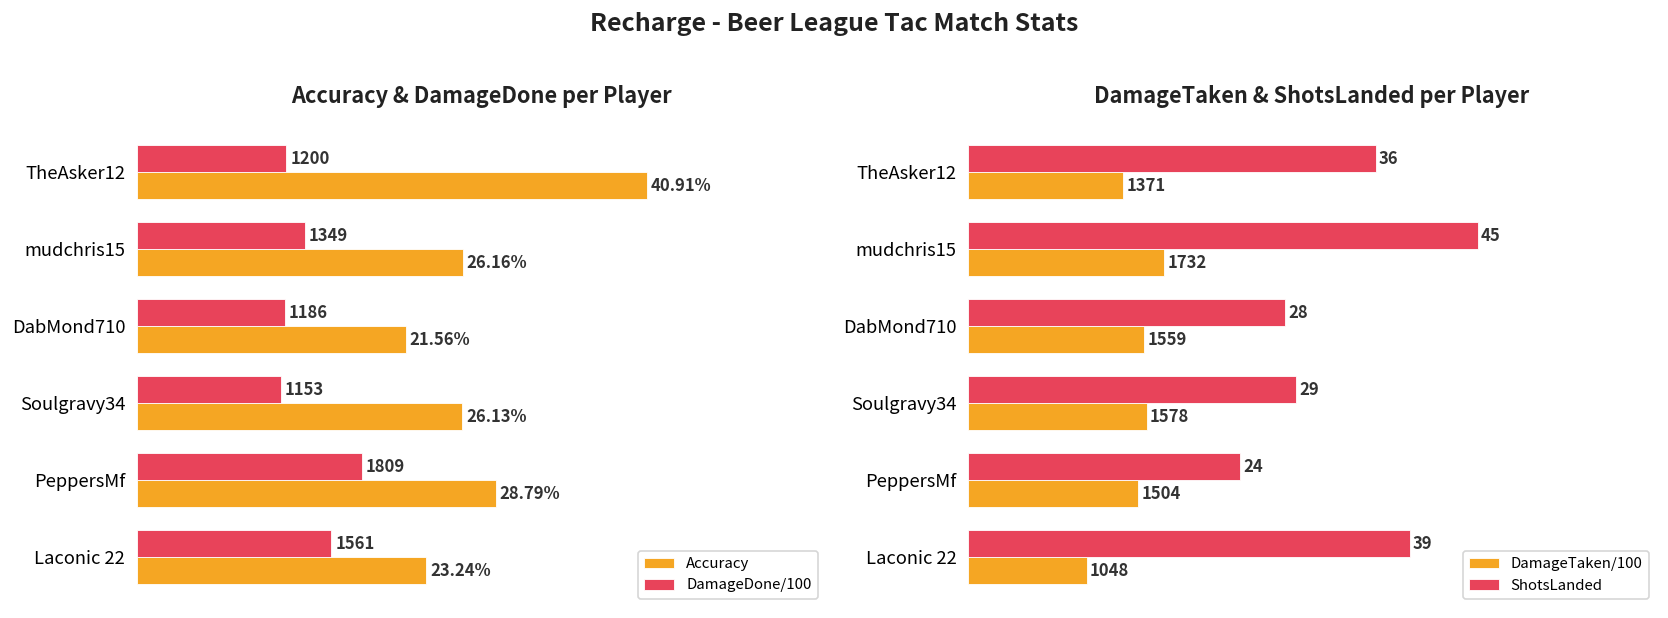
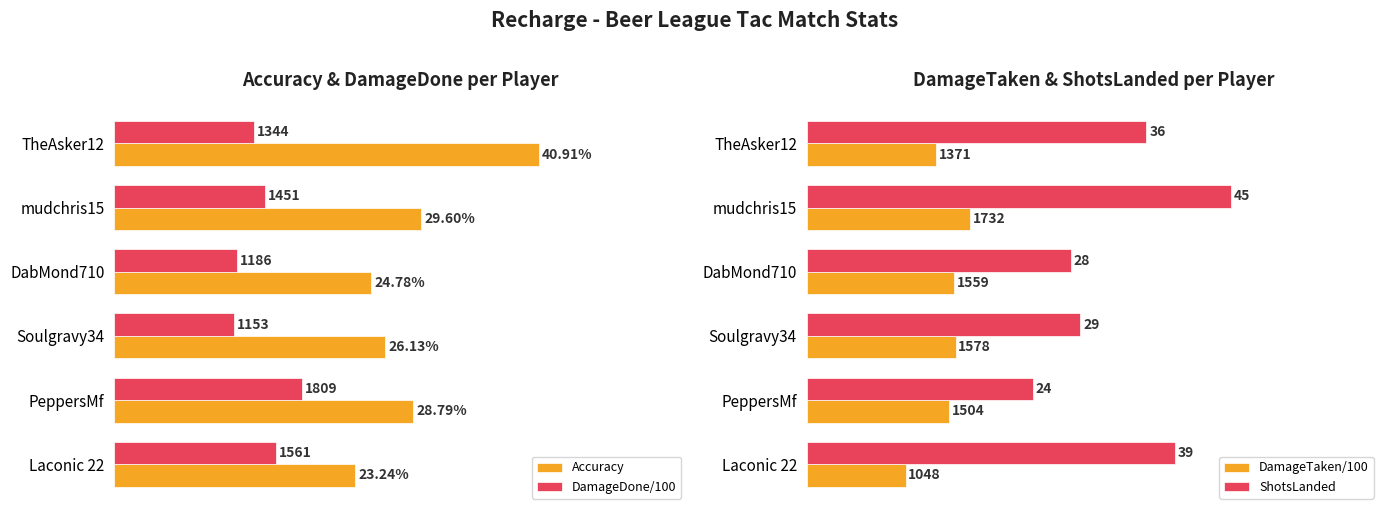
Accuracy & DamageDone per Player, DamageDone/100, TheAsker12: 1200 -> 1344
Accuracy & DamageDone per Player, DamageDone/100, mudchris15: 1349 -> 1451
Accuracy & DamageDone per Player, Accuracy, mudchris15: 26.16% -> 29.60%
Accuracy & DamageDone per Player, Accuracy, DabMond710: 21.56% -> 24.78%
